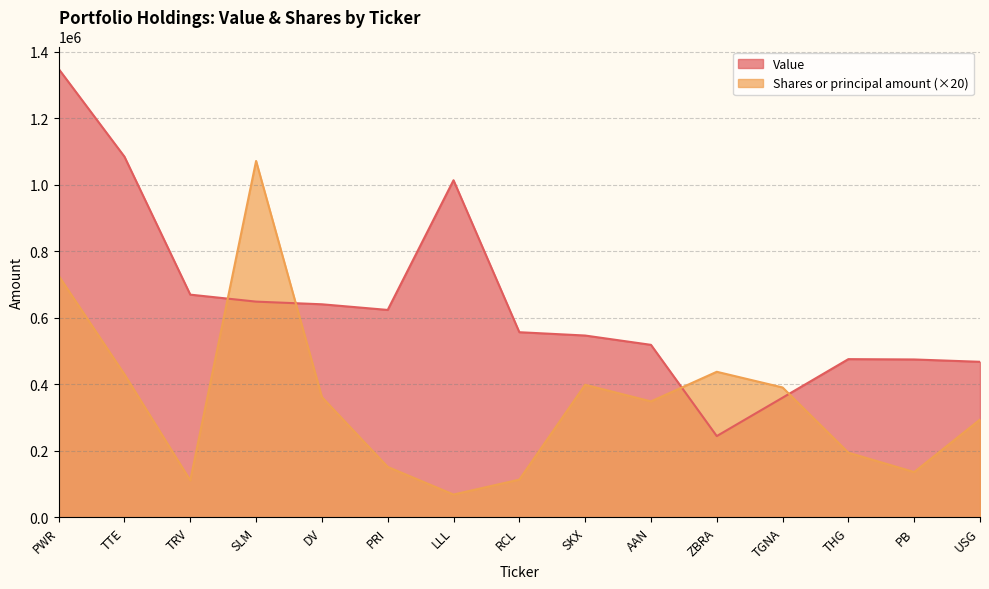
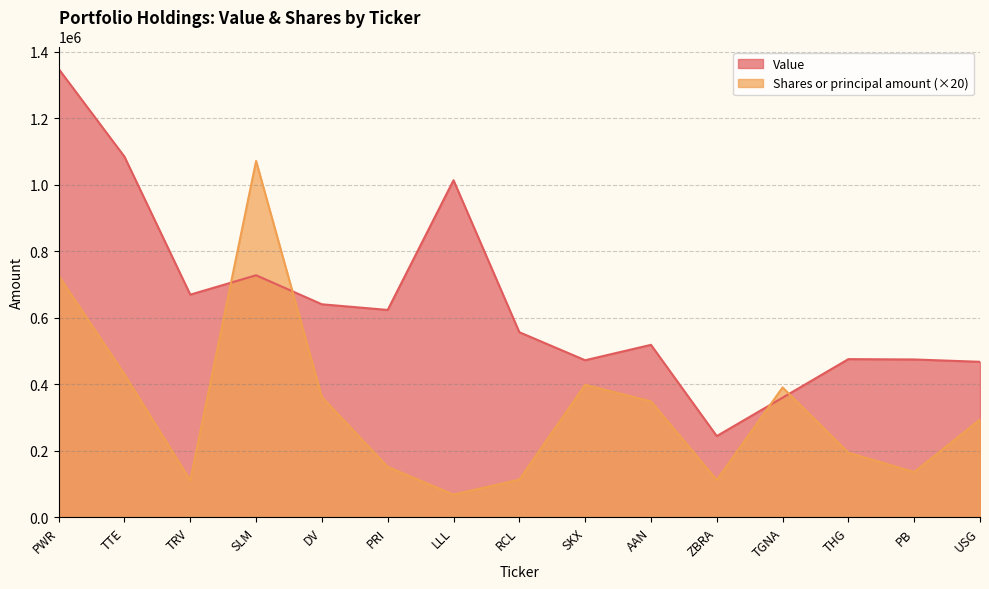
Value, SLM: 650000 -> 730000
Value, SKX: 550000 -> 470000
Shares or principal amount (×20), ZBRA: 440000 -> 110000
